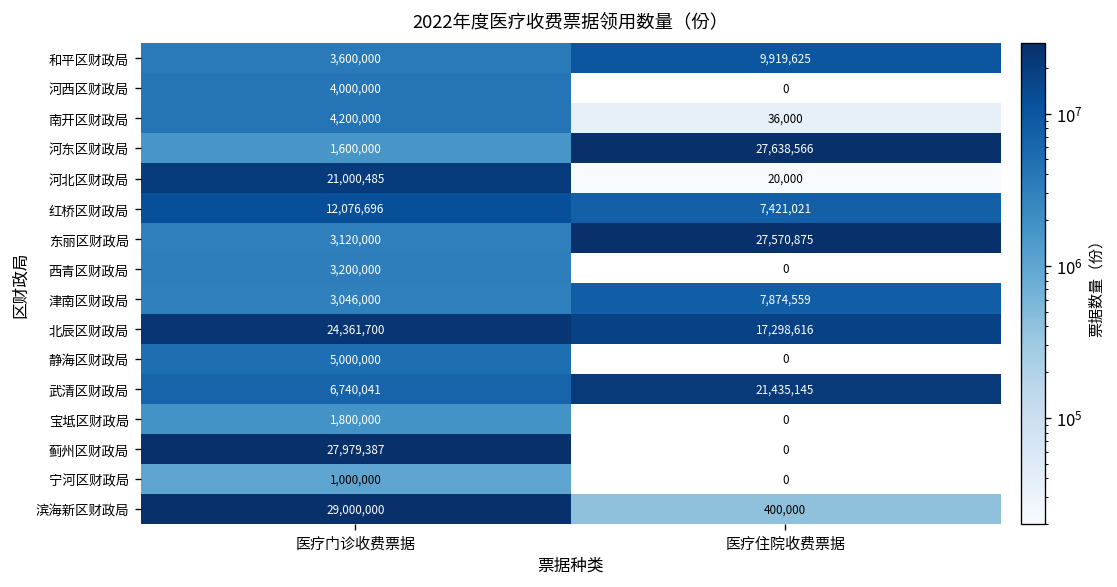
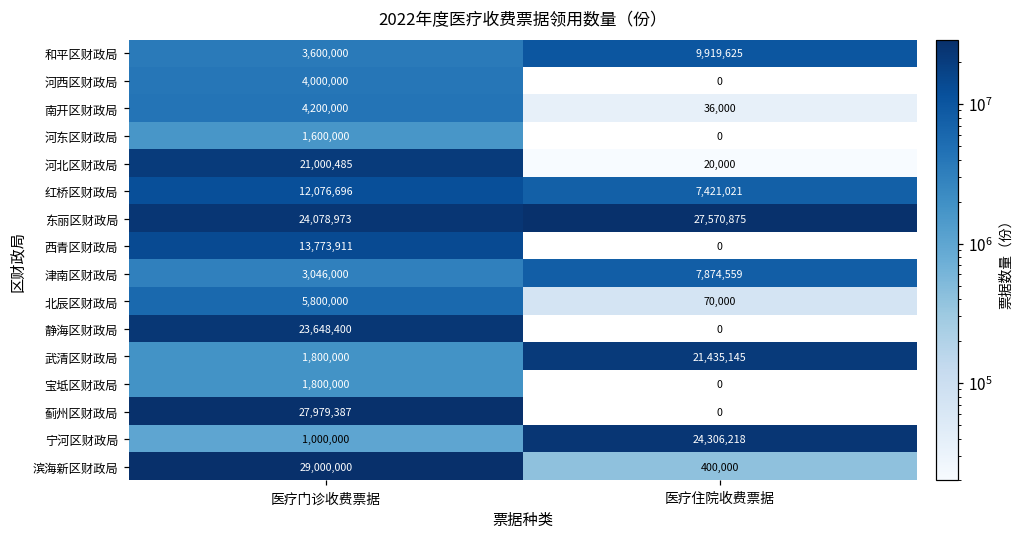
河东区财政局, 医疗住院收费票据: 27,638,566 -> 0
东丽区财政局, 医疗门诊收费票据: 3,120,000 -> 24,078,973
西青区财政局, 医疗门诊收费票据: 3,200,000 -> 13,773,911
北辰区财政局, 医疗门诊收费票据: 24,361,700 -> 5,800,000
北辰区财政局, 医疗住院收费票据: 17,298,616 -> 70,000
静海区财政局, 医疗门诊收费票据: 5,000,000 -> 23,648,400
武清区财政局, 医疗门诊收费票据: 6,740,041 -> 1,800,000
宁河区财政局, 医疗住院收费票据: 0 -> 24,306,218
